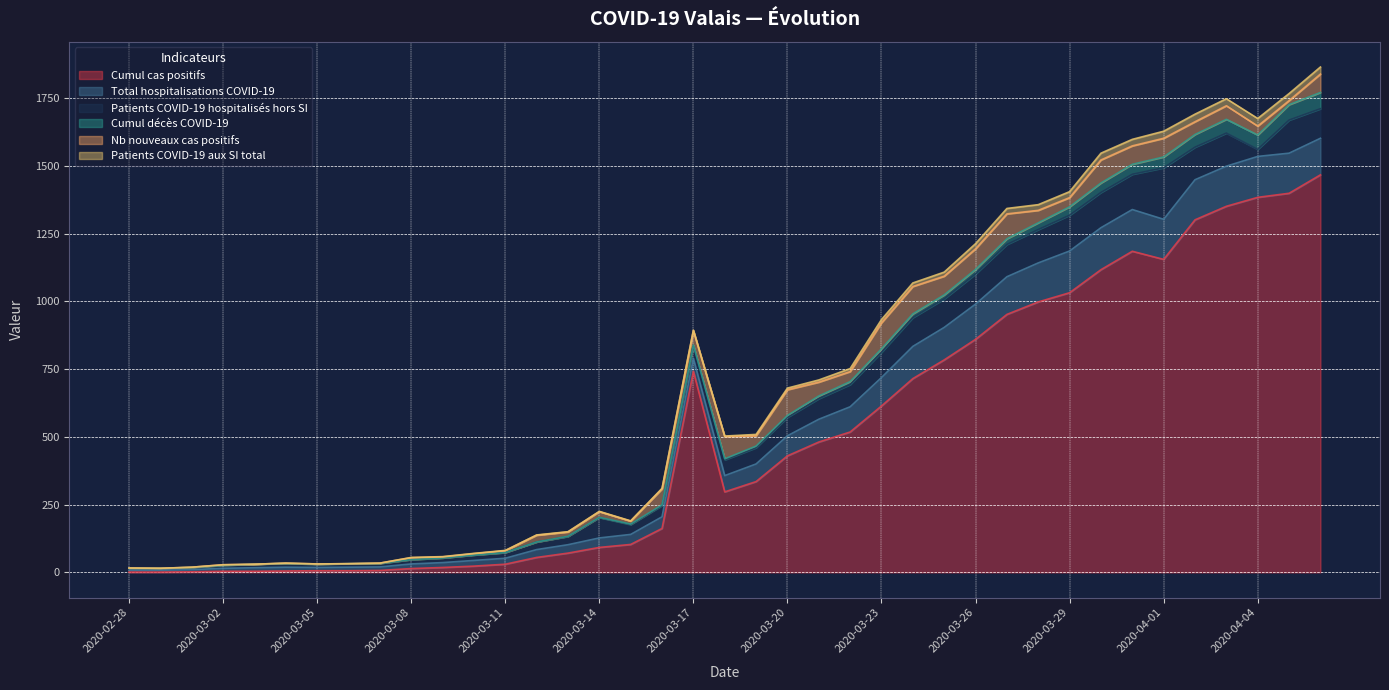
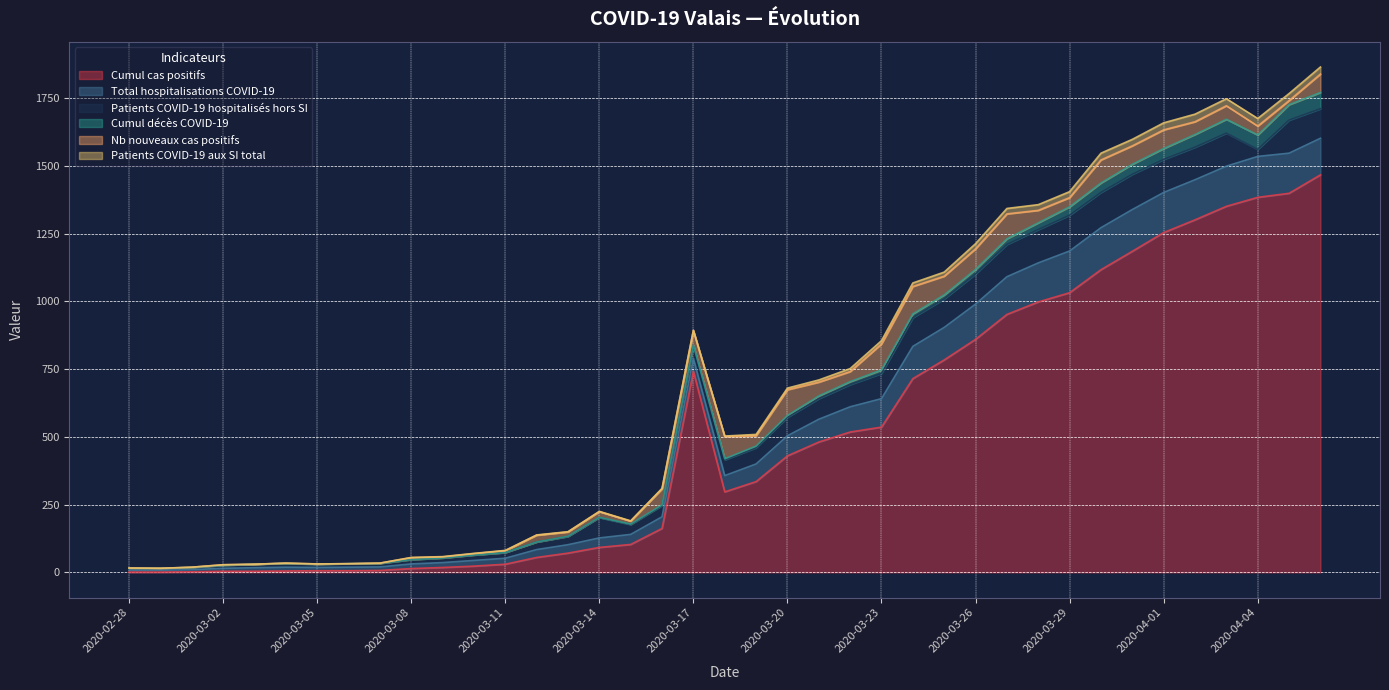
Cumul cas positifs, 2020-03-23: 610 -> 540
Cumul cas positifs, 2020-04-01: 1160 -> 1250
Patients COVID-19 hospitalisés hors SI, 2020-04-01: 190 -> 120
